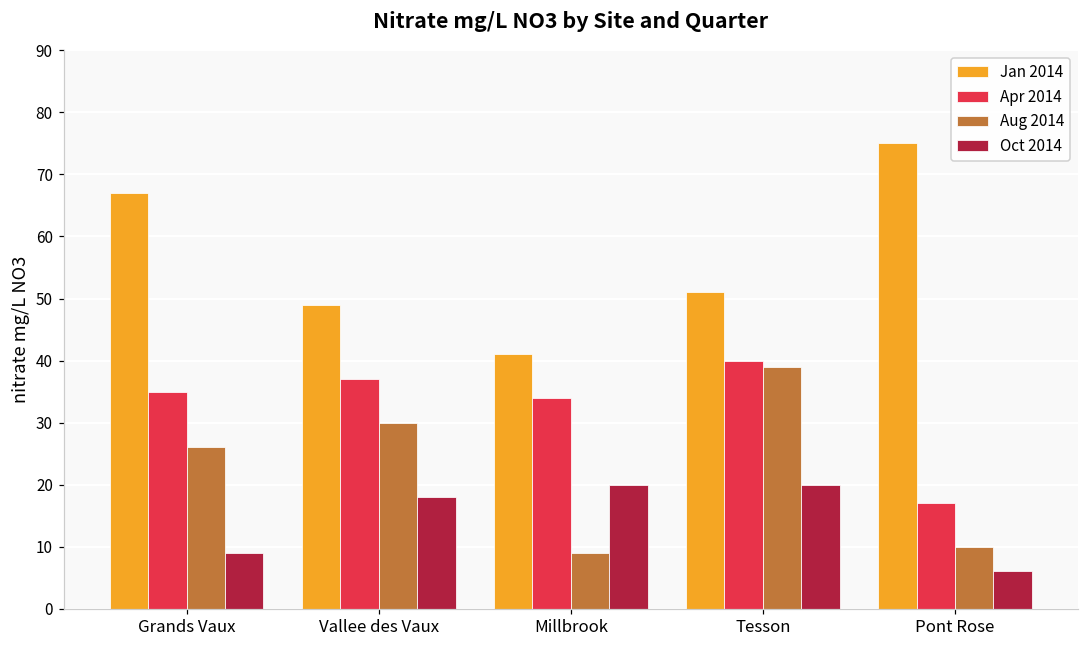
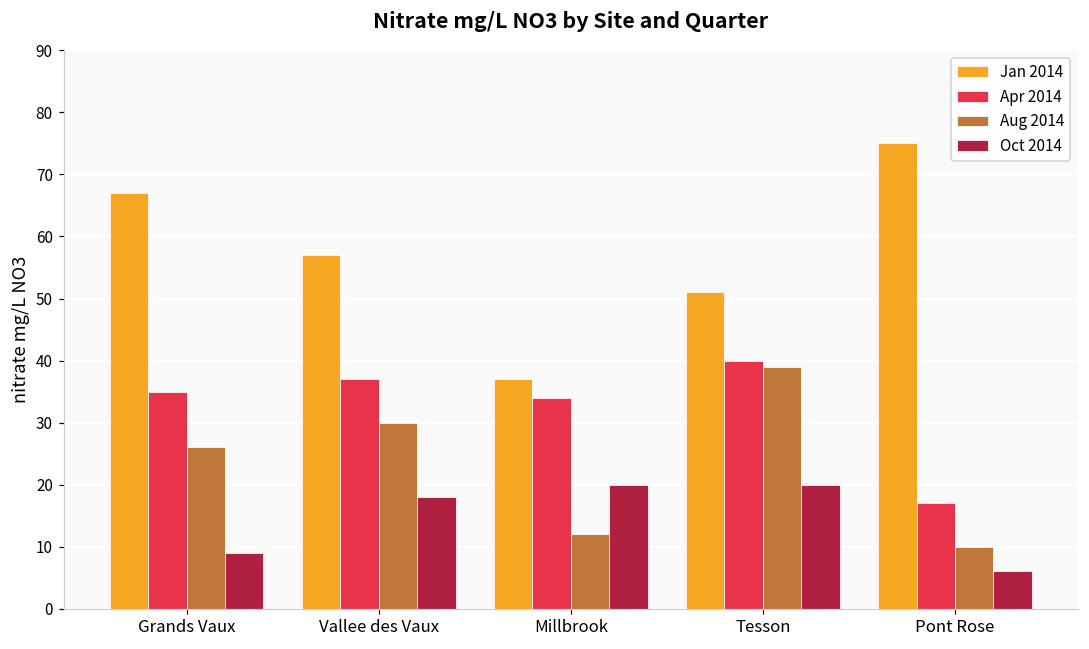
Jan 2014, Vallee des Vaux: 49 -> 57
Jan 2014, Millbrook: 41 -> 37
Aug 2014, Millbrook: 9 -> 12
